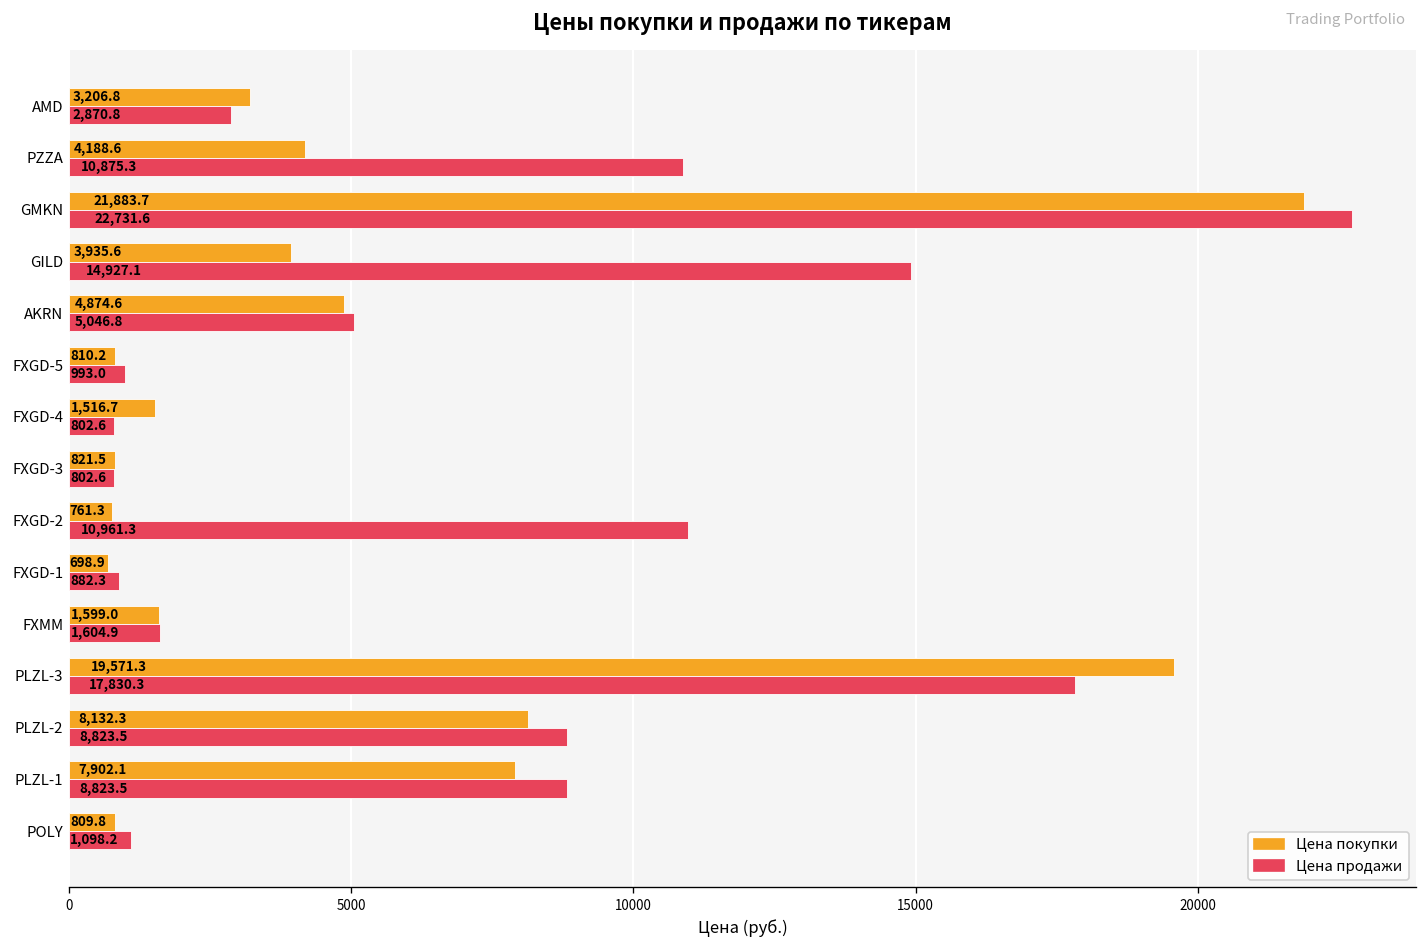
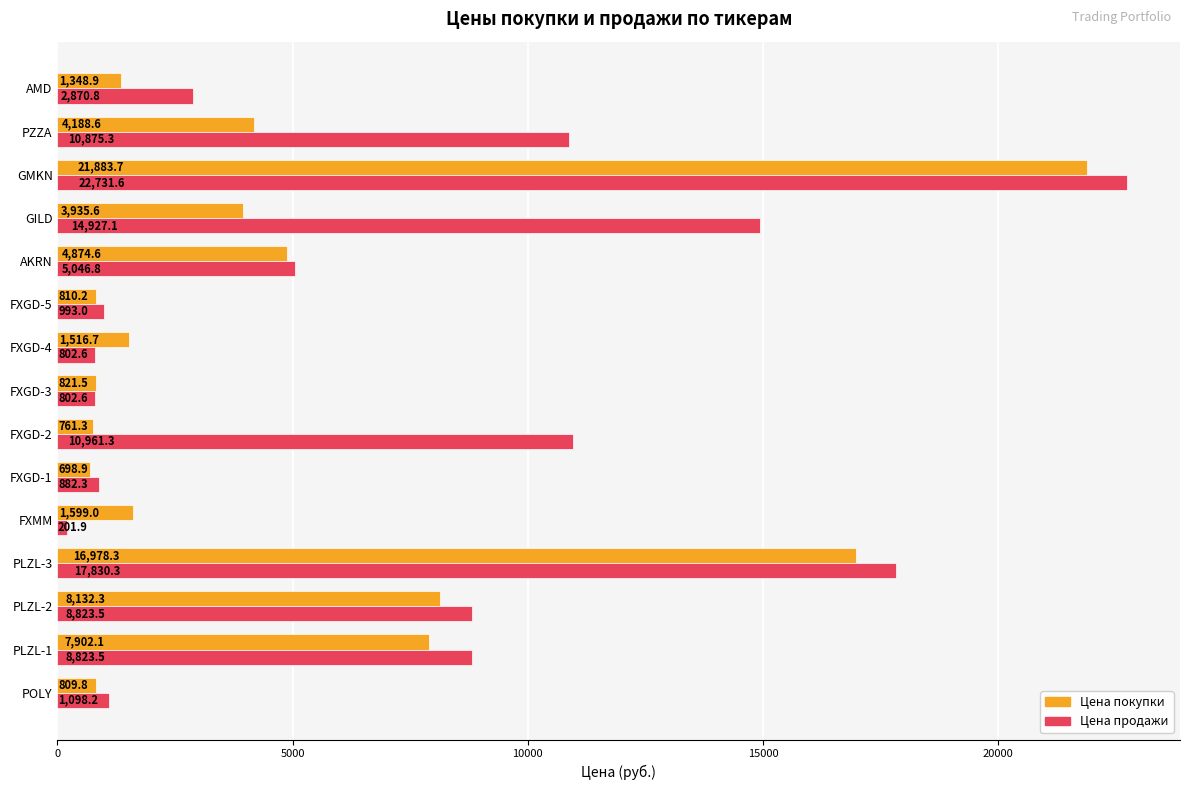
Цена покупки, AMD: 3,206.8 -> 1,348.9
Цена продажи, FXMM: 1,604.9 -> 201.9
Цена покупки, PLZL-3: 19,571.3 -> 16,978.3
